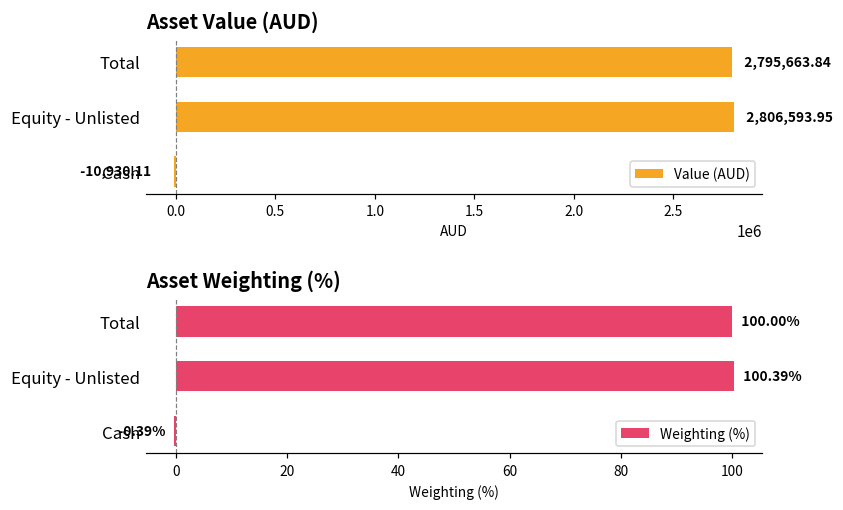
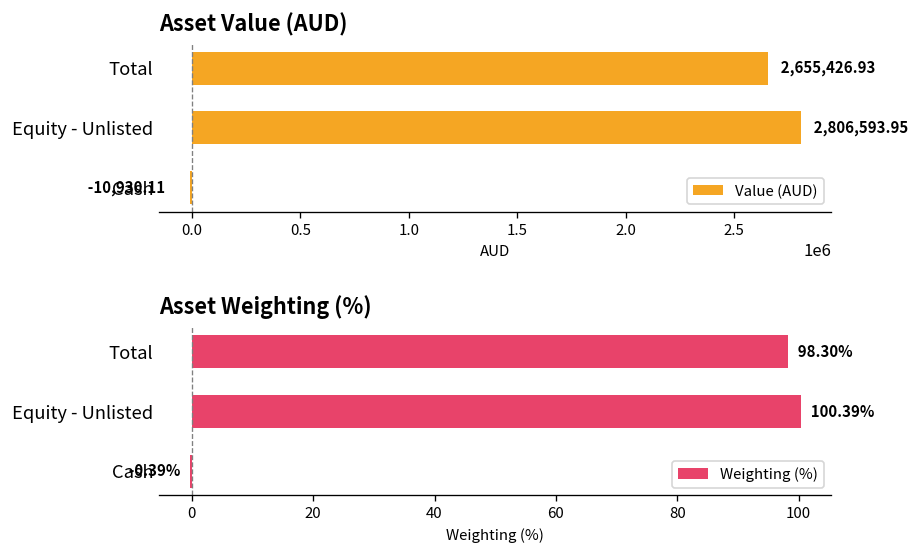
Asset Value (AUD), Total: 2,795,663.84 -> 2,655,426.93
Asset Weighting (%), Total: 100.00% -> 98.30%
